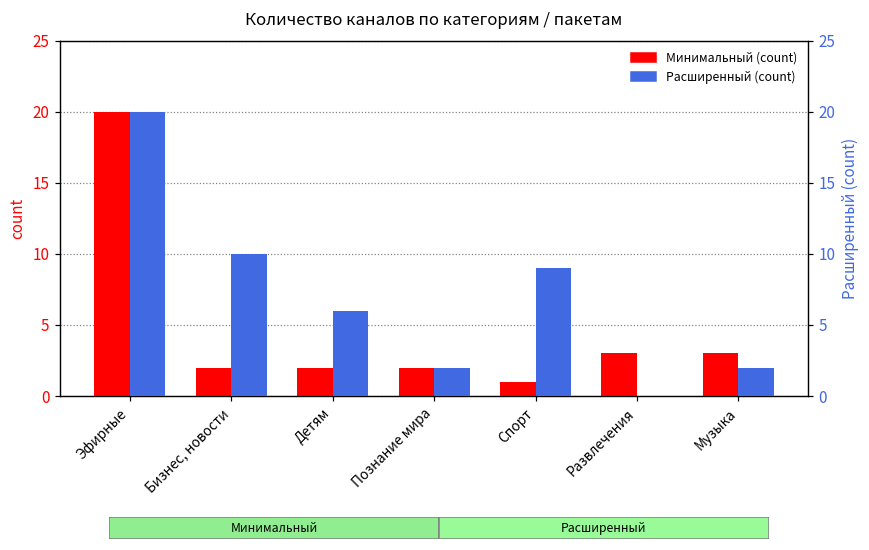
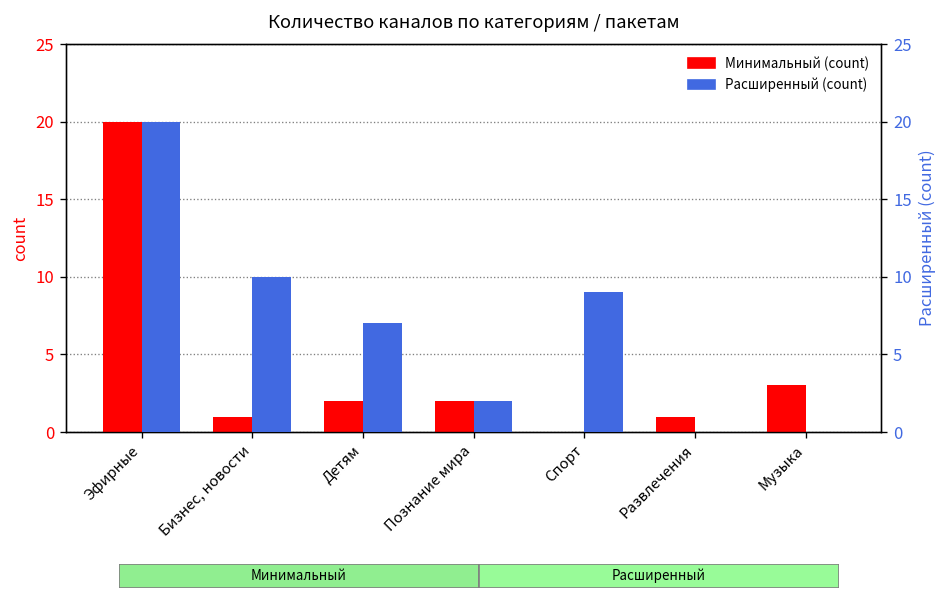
Минимальный (count), Бизнес, новости: 2 -> 1
Минимальный (count), Спорт: 1 -> 0
Минимальный (count), Развлечения: 3 -> 1
Расширенный (count), Детям: 6 -> 7
Расширенный (count), Музыка: 2 -> 0
